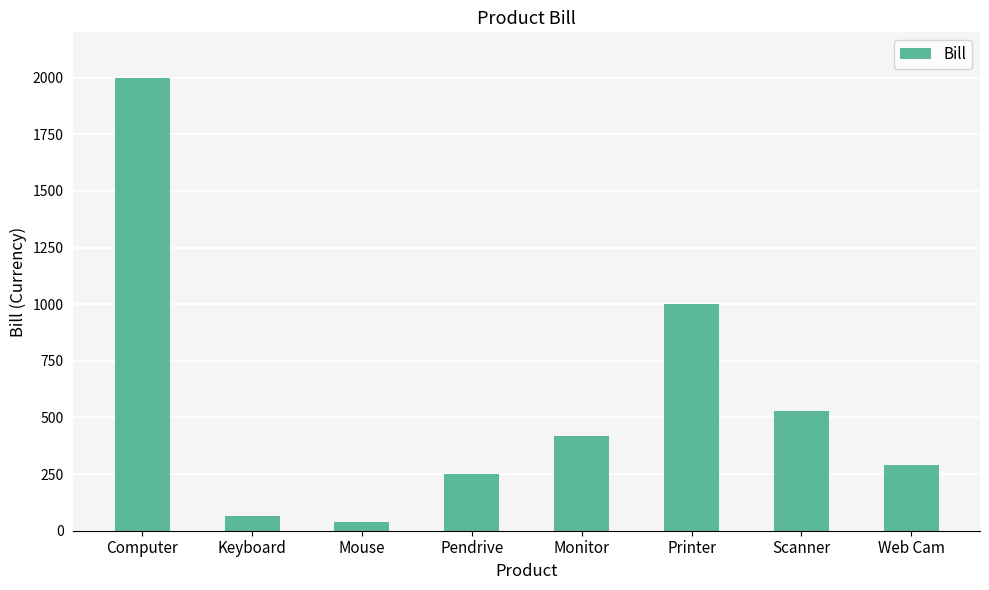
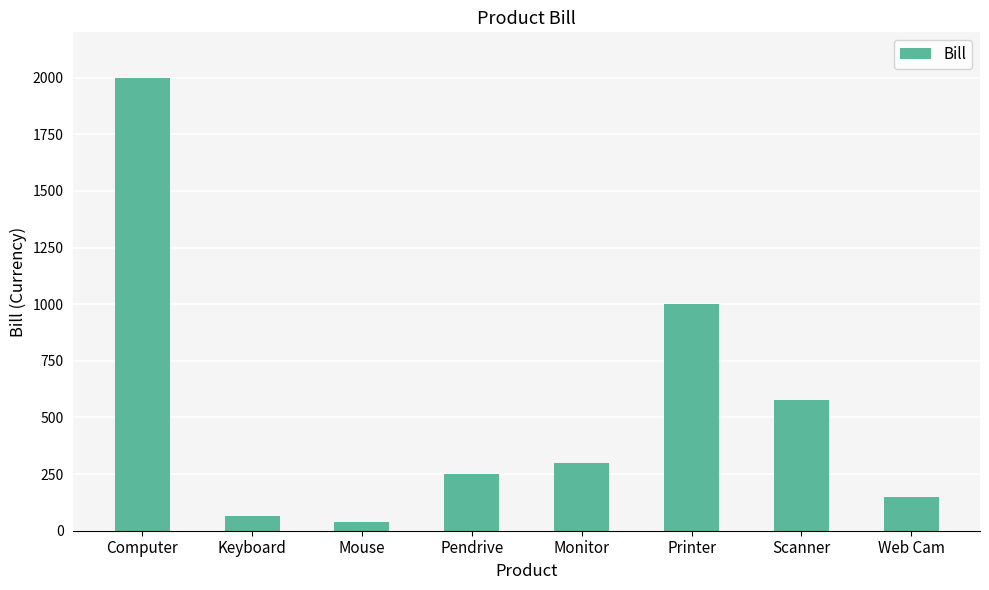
Monitor: 420 -> 300
Scanner: 530 -> 580
Web Cam: 290 -> 150
